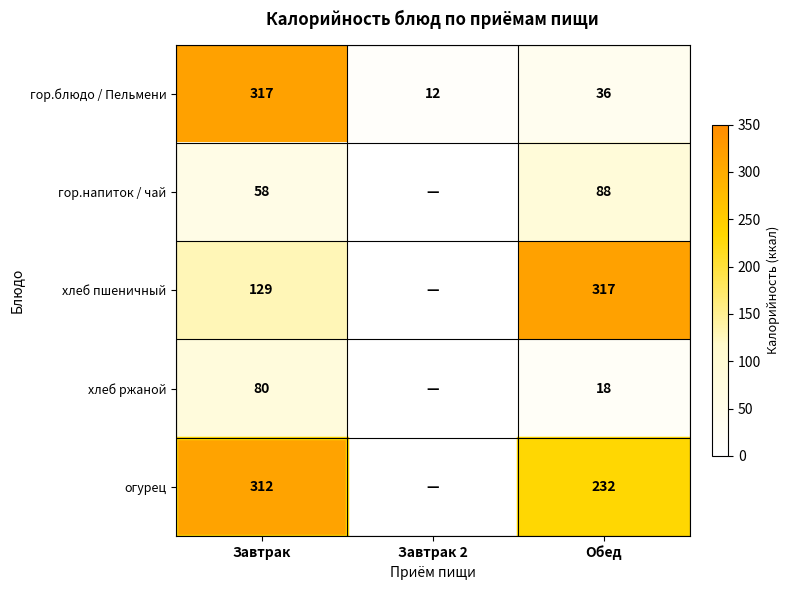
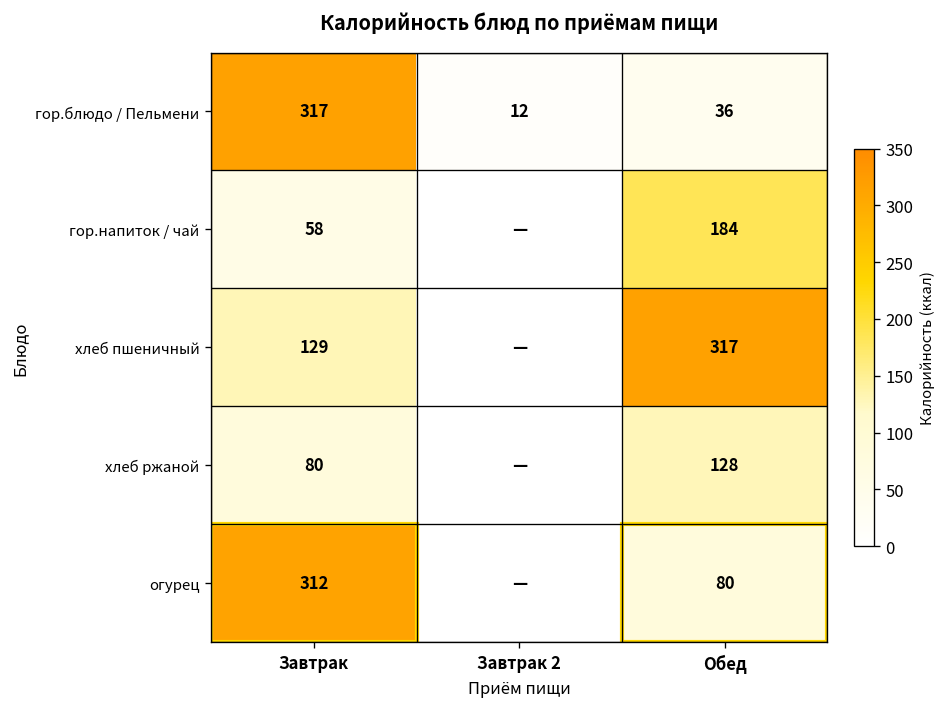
гор.напиток / чай, Обед: 88 -> 184
хлеб ржаной, Обед: 18 -> 128
огурец, Обед: 232 -> 80
